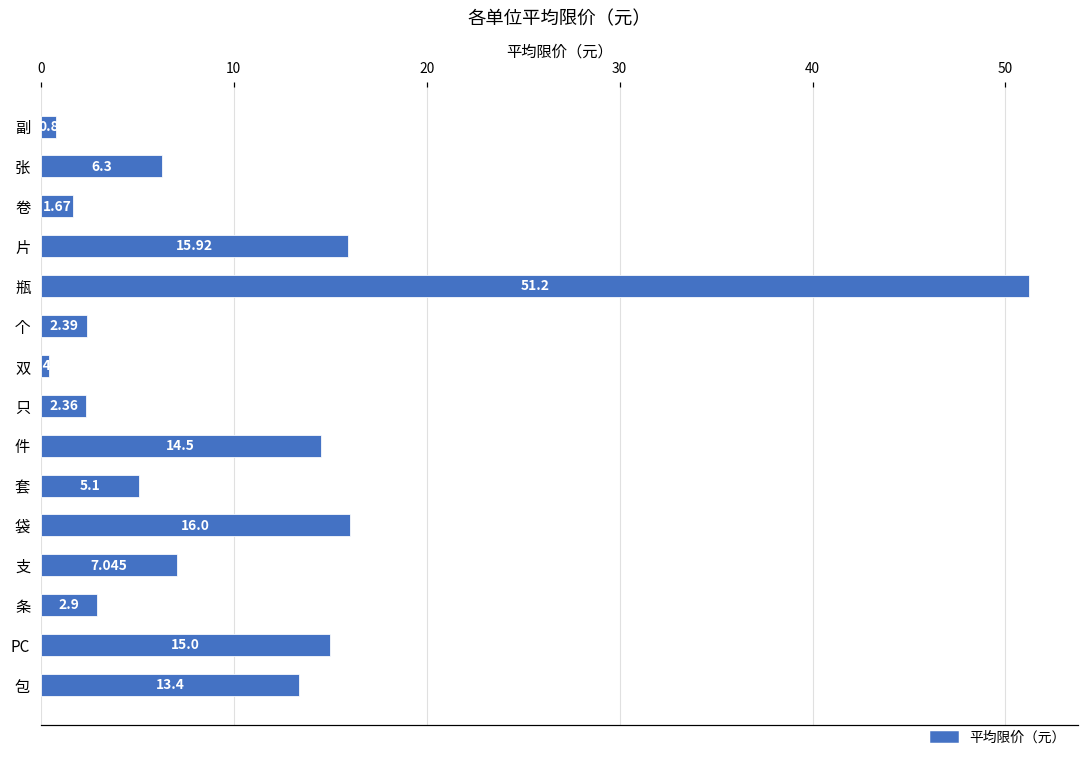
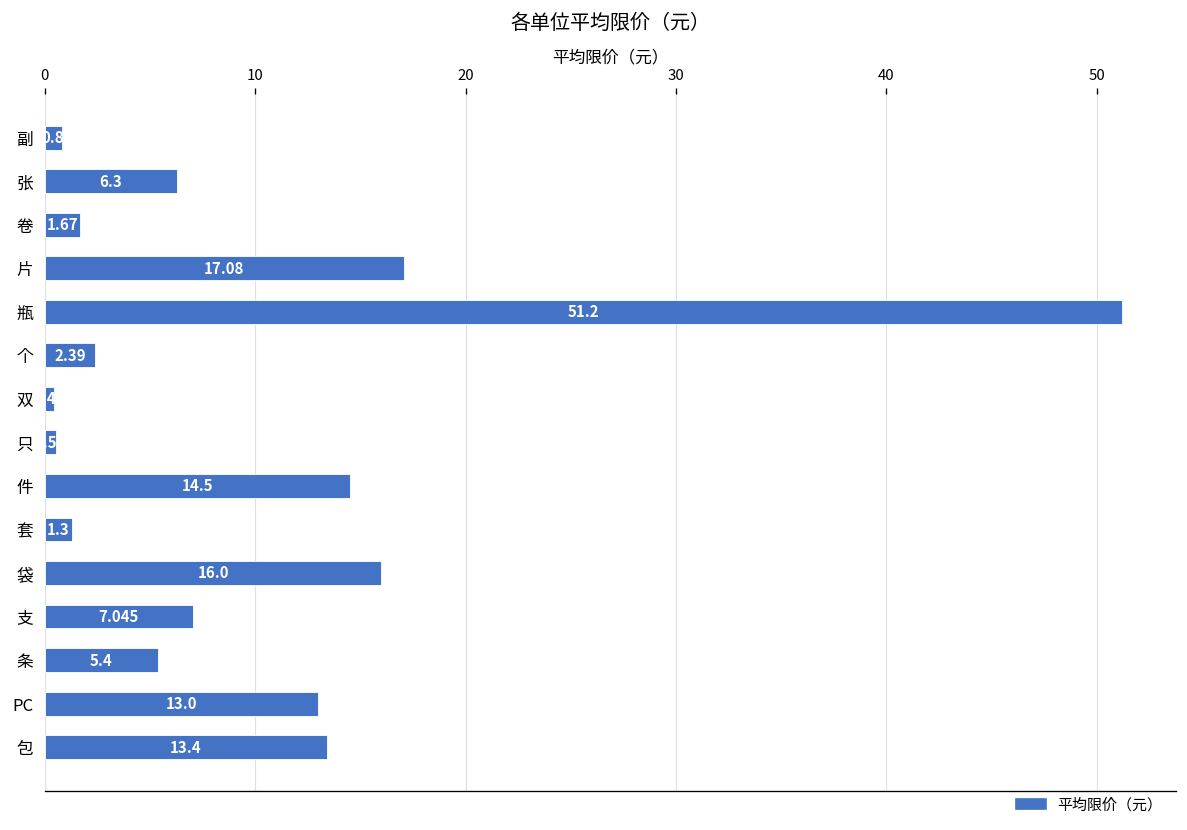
片: 15.92 -> 17.08
只: 2.4 -> 0.6
套: 5.1 -> 1.3
条: 2.9 -> 5.4
PC: 15.0 -> 13.0
